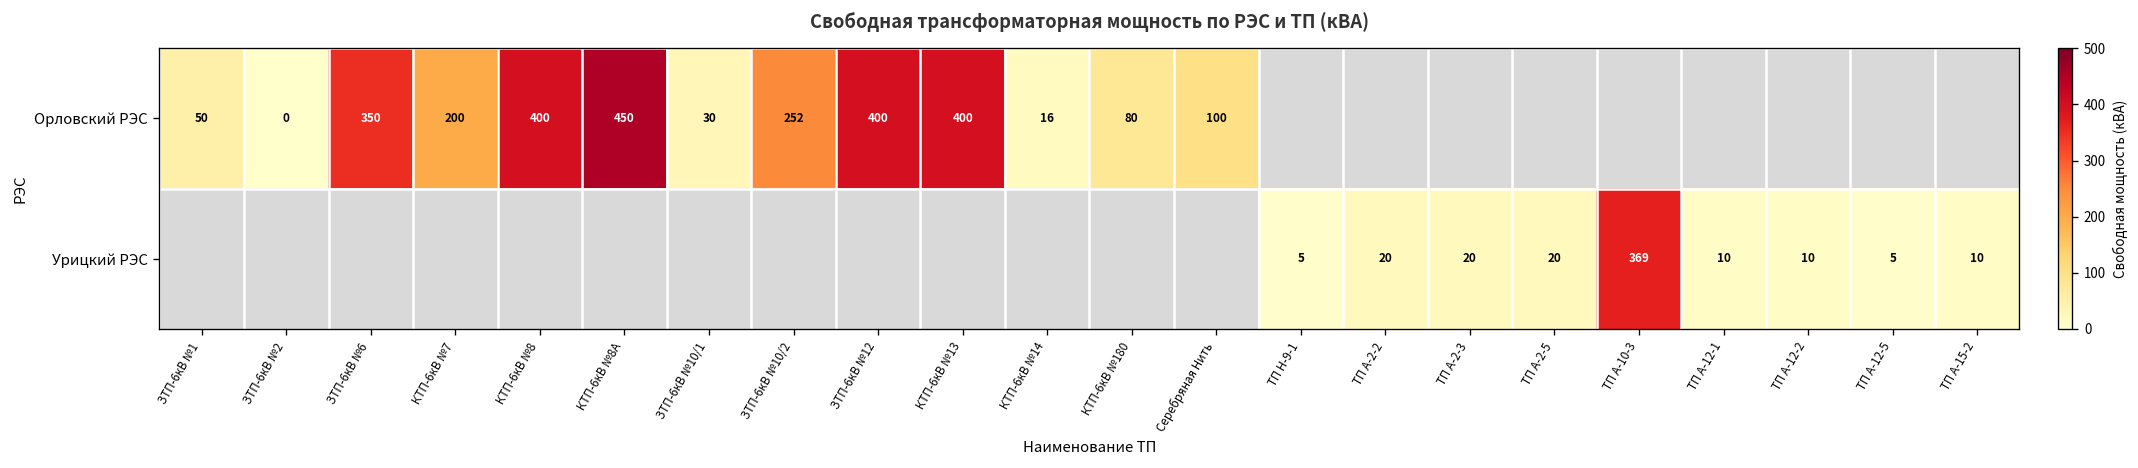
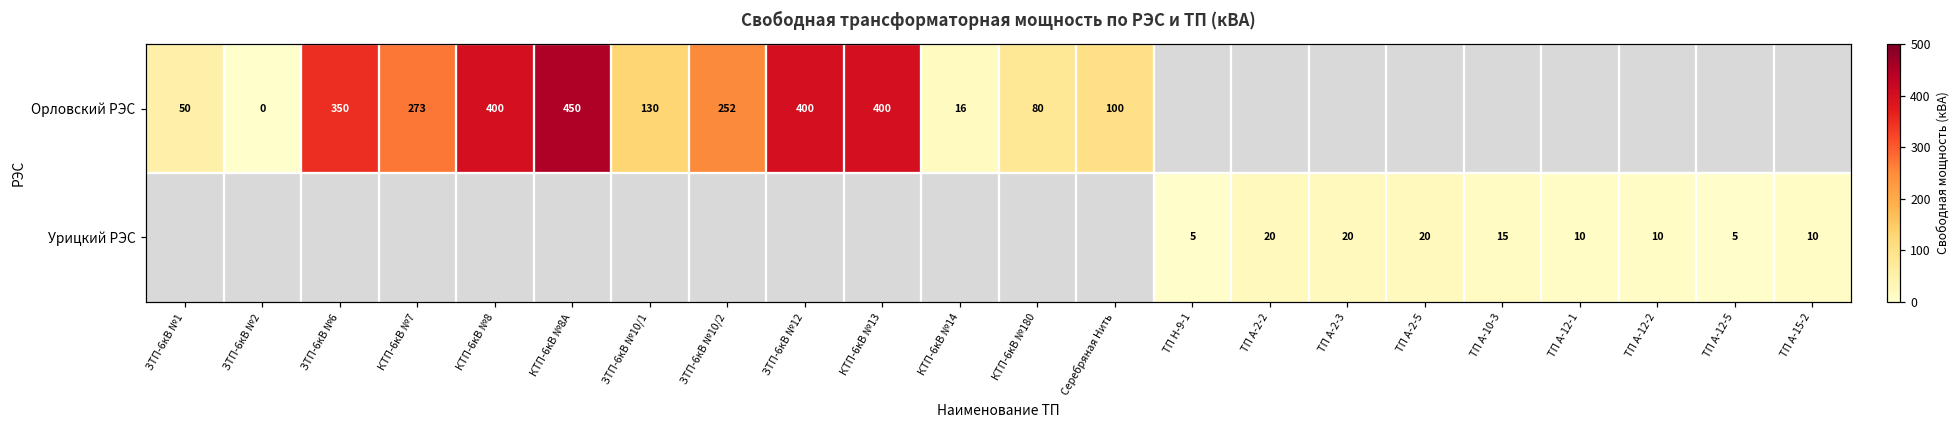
Орловский РЭС, КТП-6кВ №7: 200 -> 273
Орловский РЭС, ЗТП-6кВ №10/1: 30 -> 130
Урицкий РЭС, ТП А-10-3: 369 -> 15
